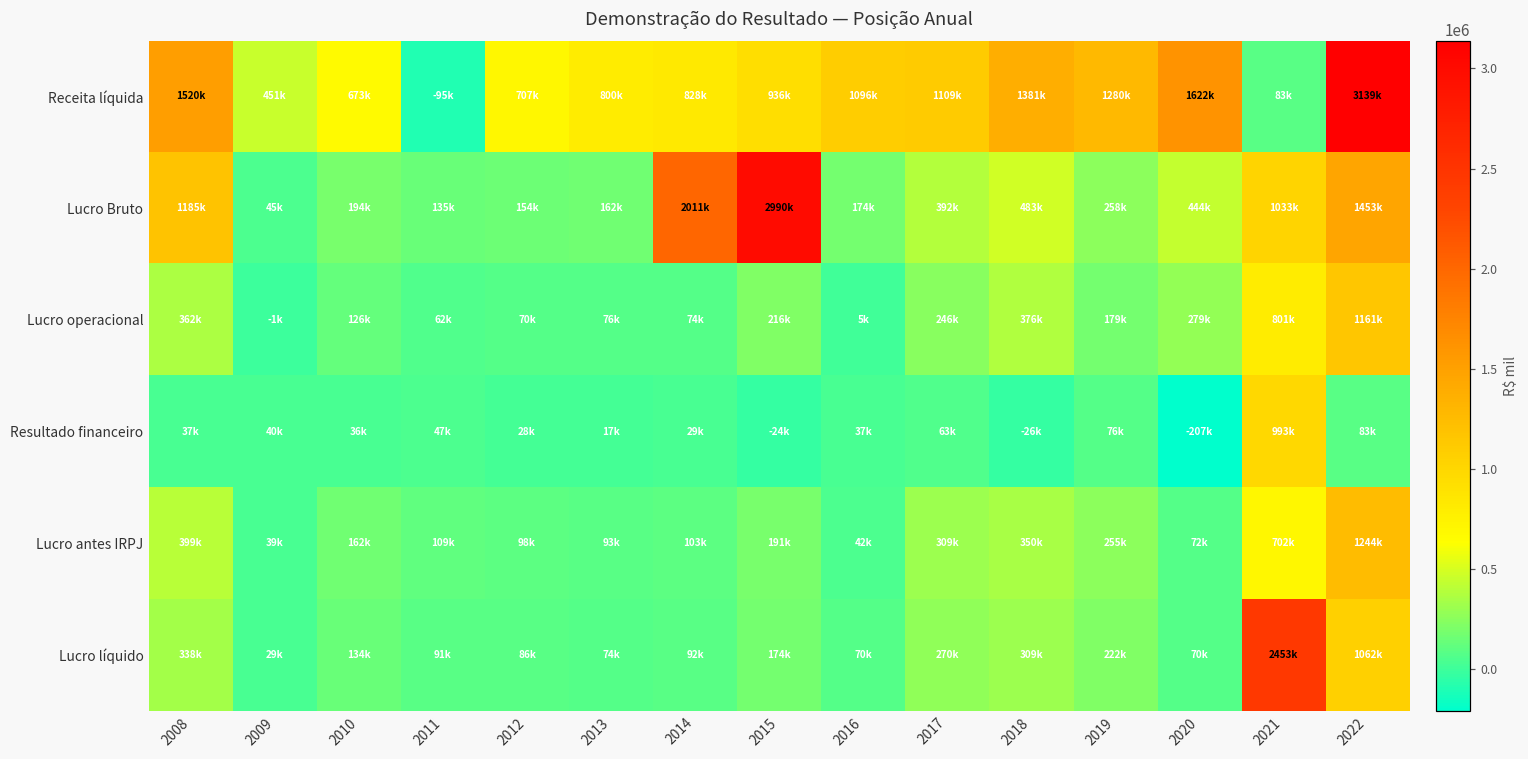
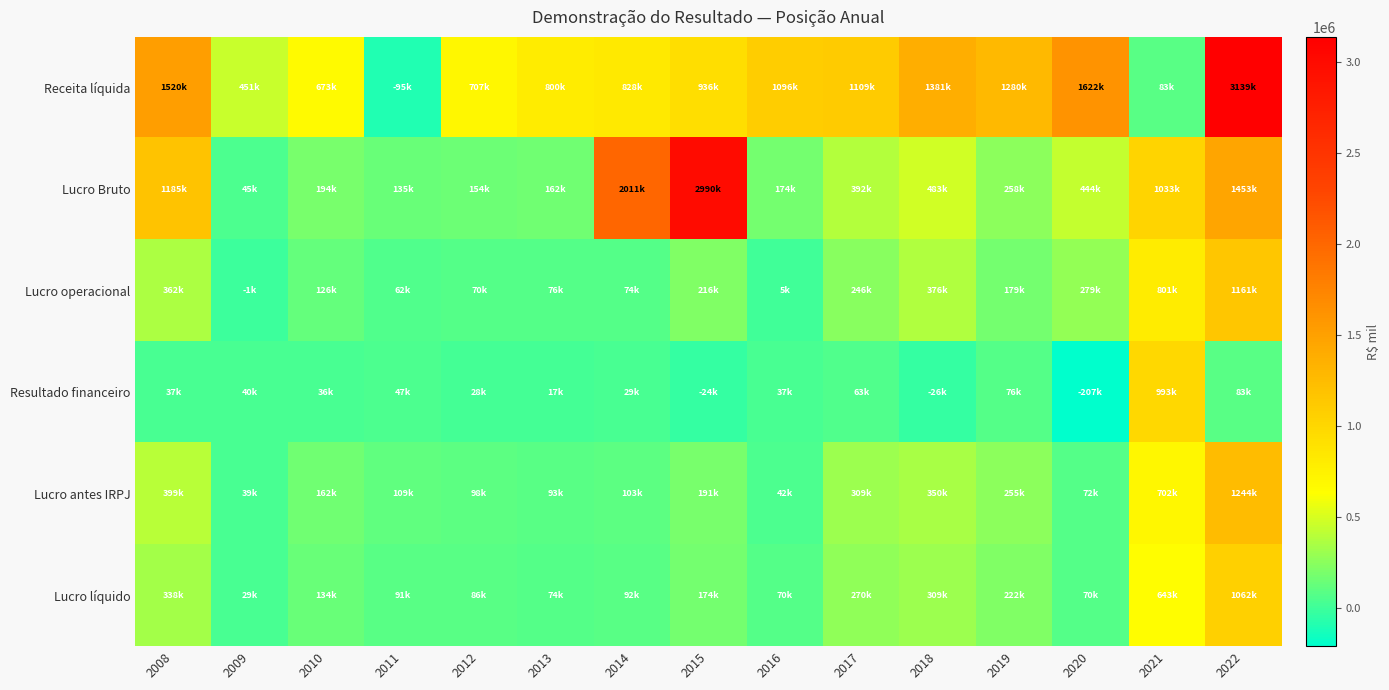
Lucro líquido, 2021: 2453k -> 643k
